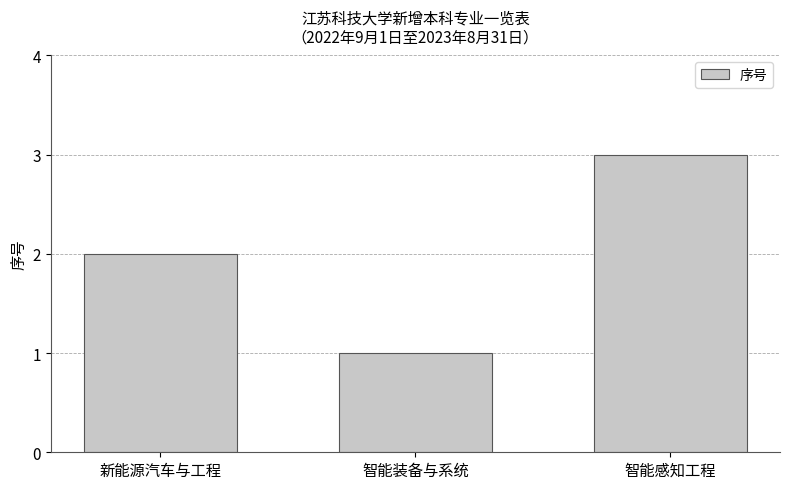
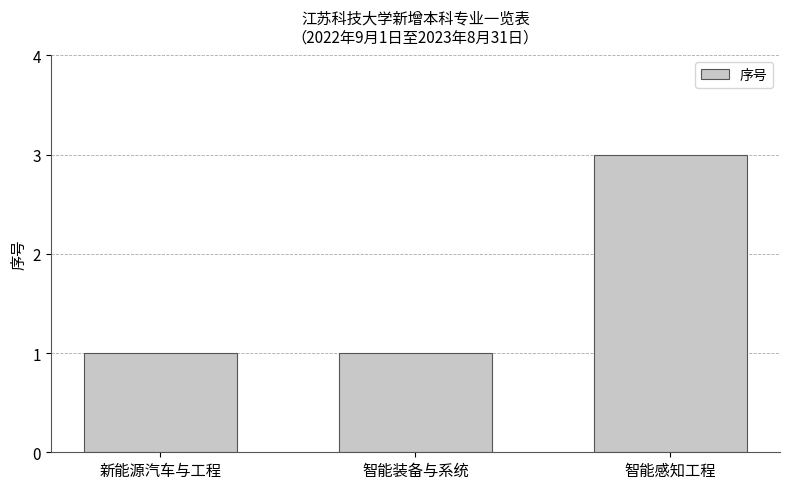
新能源汽车与工程: 2 -> 1
